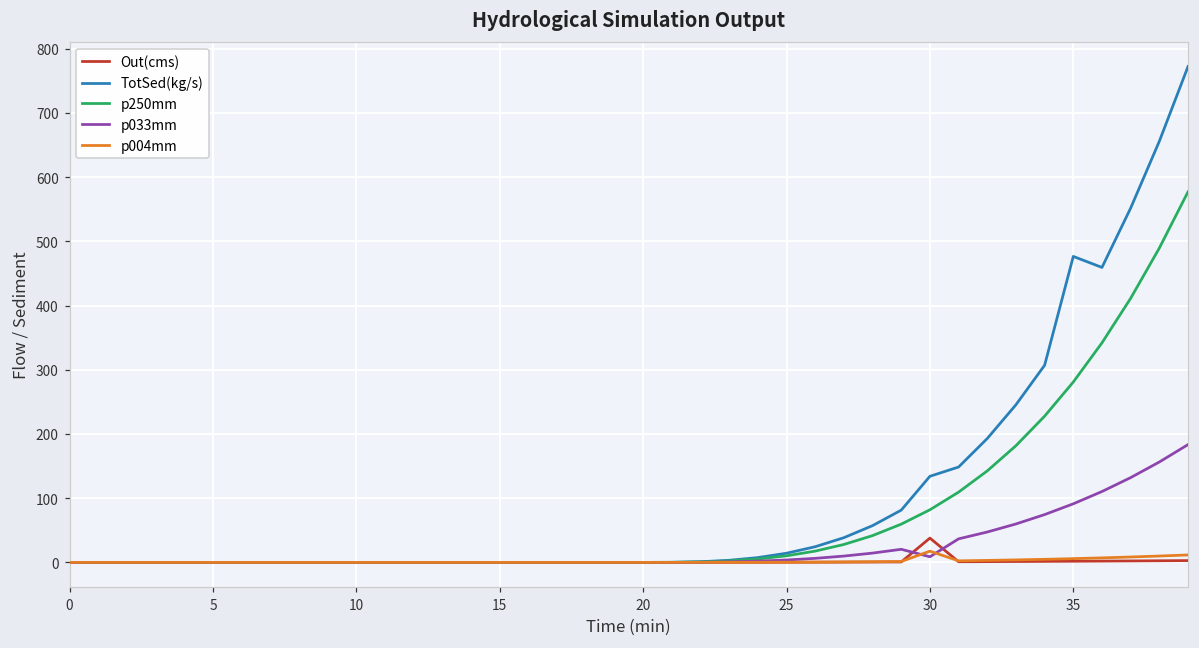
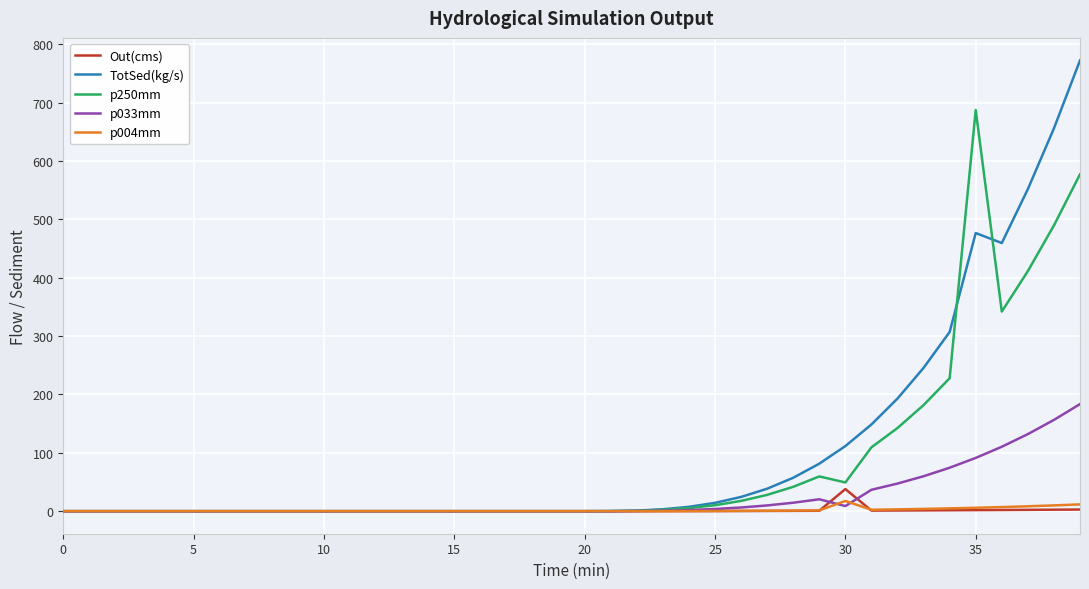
TotSed(kg/s), 30: 130 -> 110
p250mm, 30: 80 -> 50
p250mm, 35: 280 -> 690
